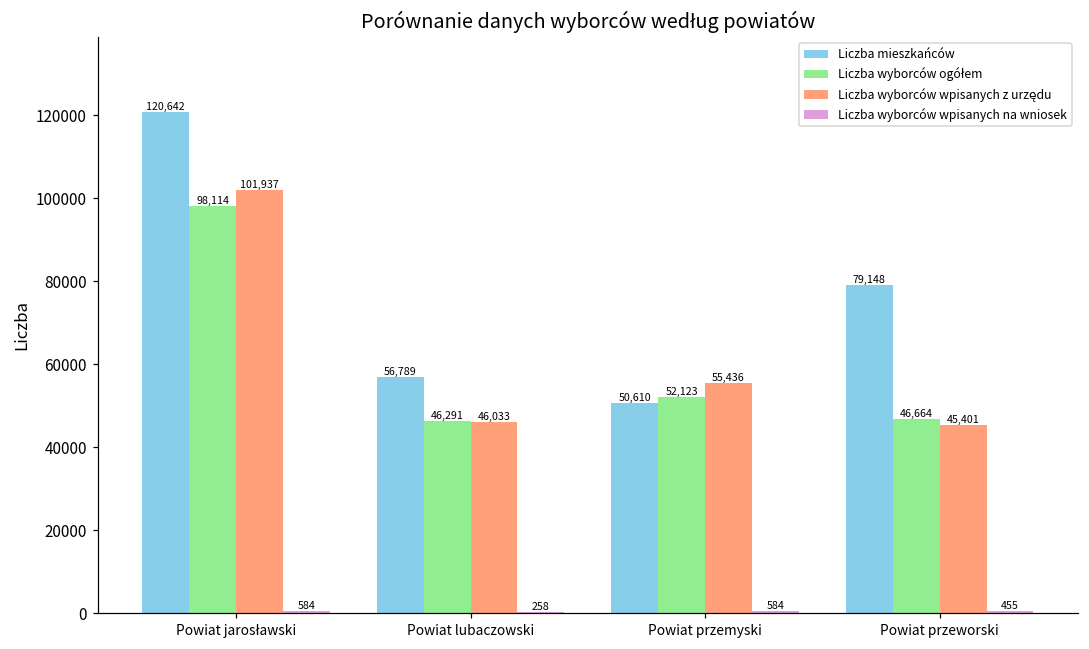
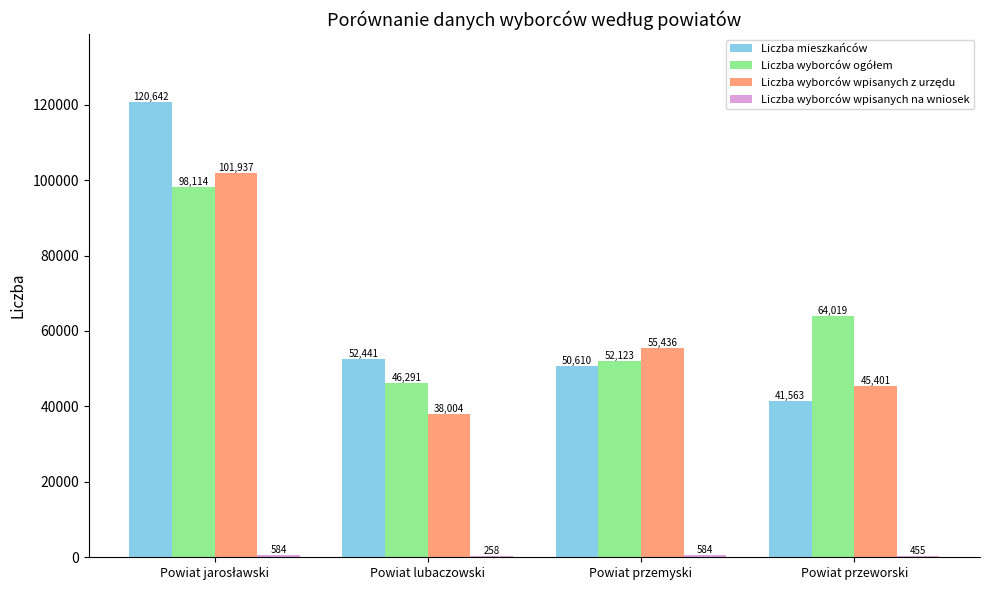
Liczba mieszkańców, Powiat lubaczowski: 56,789 -> 52,441
Liczba wyborców wpisanych z urzędu, Powiat lubaczowski: 46,033 -> 38,004
Liczba mieszkańców, Powiat przeworski: 79,148 -> 41,563
Liczba wyborców ogółem, Powiat przeworski: 46,664 -> 64,019
